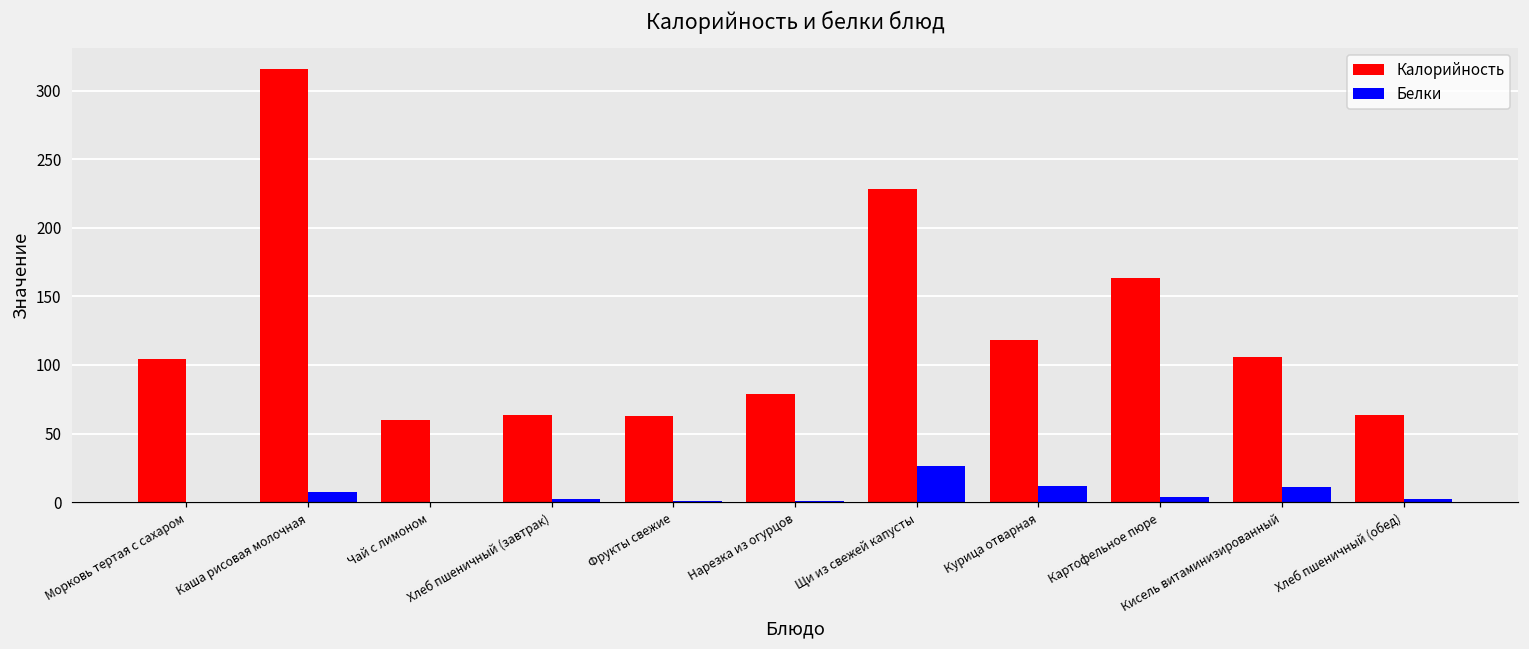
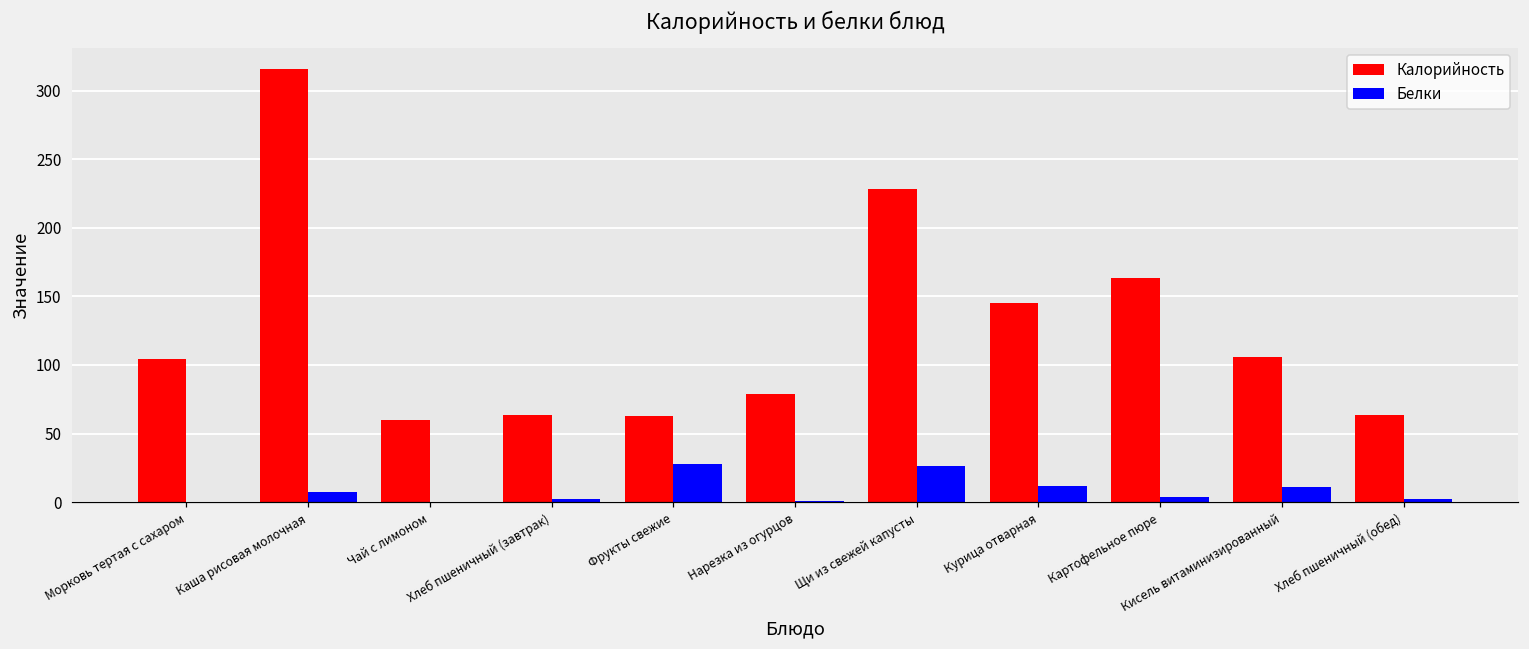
Белки, Фрукты свежие: 1 -> 28
Калорийность, Курица отварная: 118 -> 145
